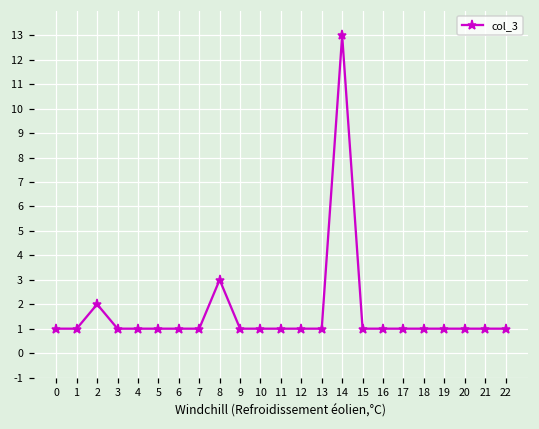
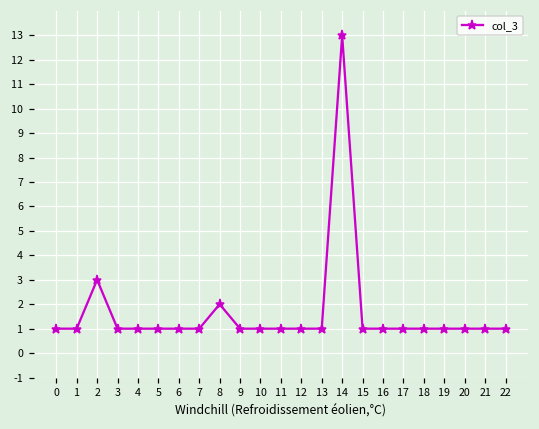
2: 2 -> 3
8: 3 -> 2
